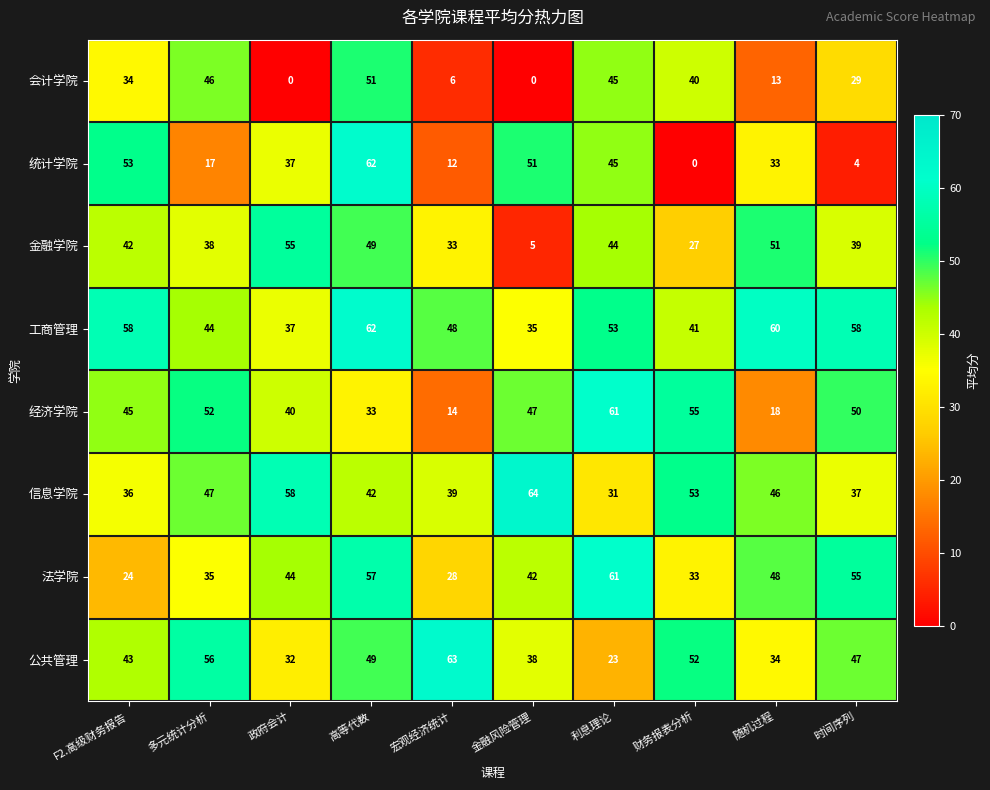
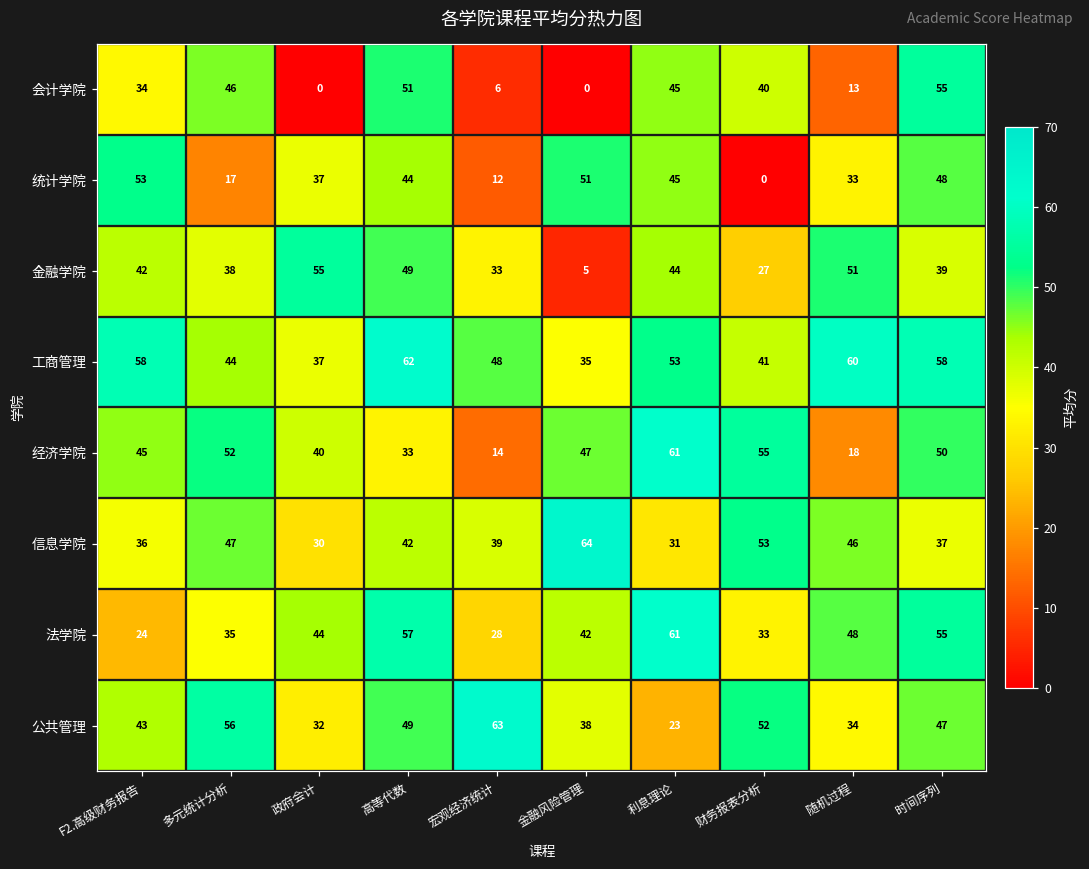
会计学院, 时间序列: 29 -> 55
统计学院, 高等代数: 62 -> 44
统计学院, 时间序列: 4 -> 48
信息学院, 政府会计: 58 -> 30
